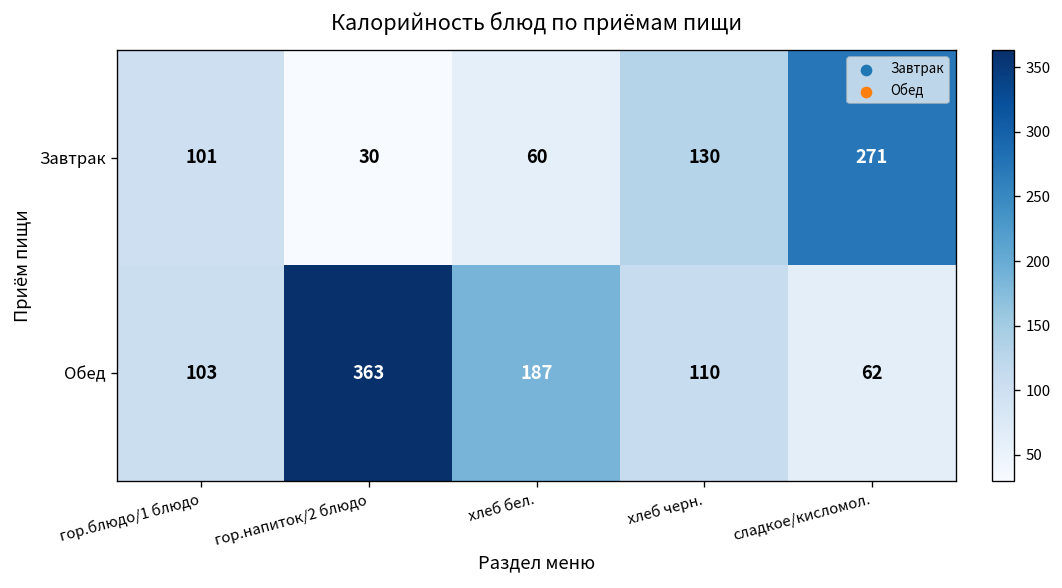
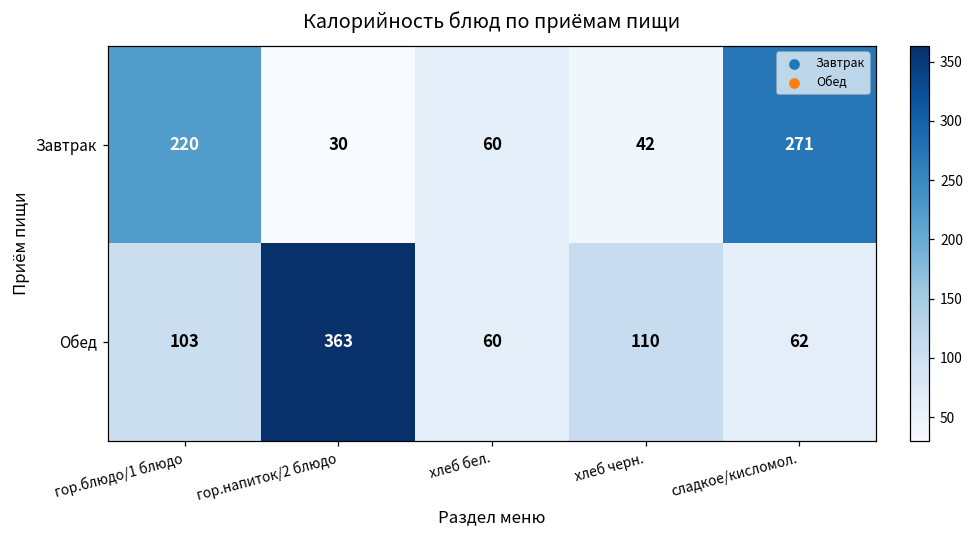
Завтрак, гор.блюдо/1 блюдо: 101 -> 220
Завтрак, хлеб черн.: 130 -> 42
Обед, хлеб бел.: 187 -> 60
